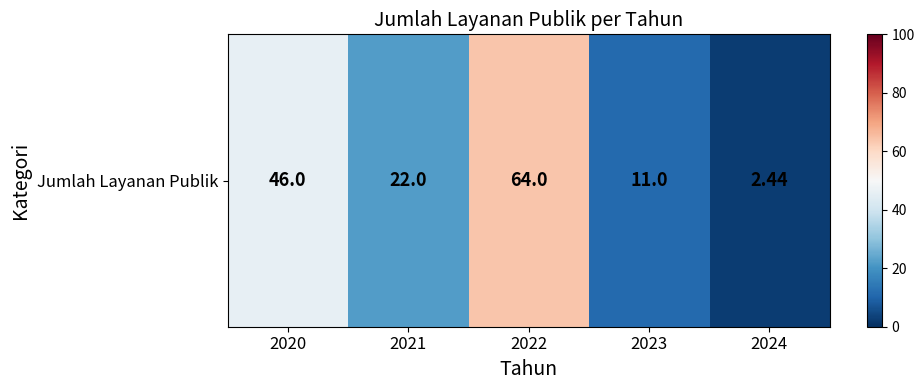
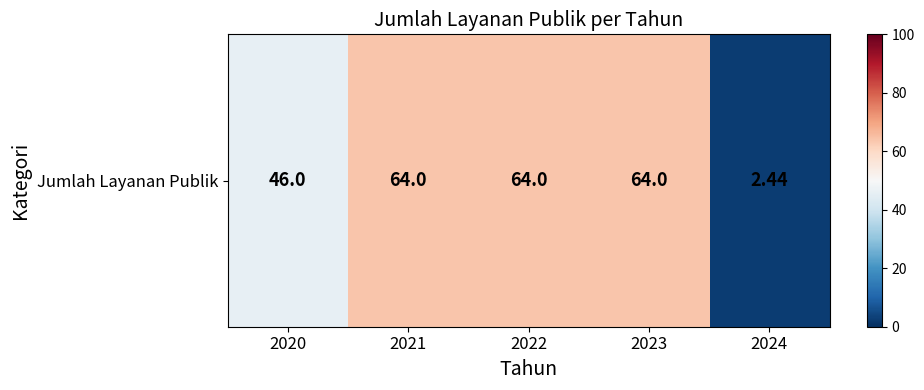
Jumlah Layanan Publik, 2021: 22.0 -> 64.0
Jumlah Layanan Publik, 2023: 11.0 -> 64.0
